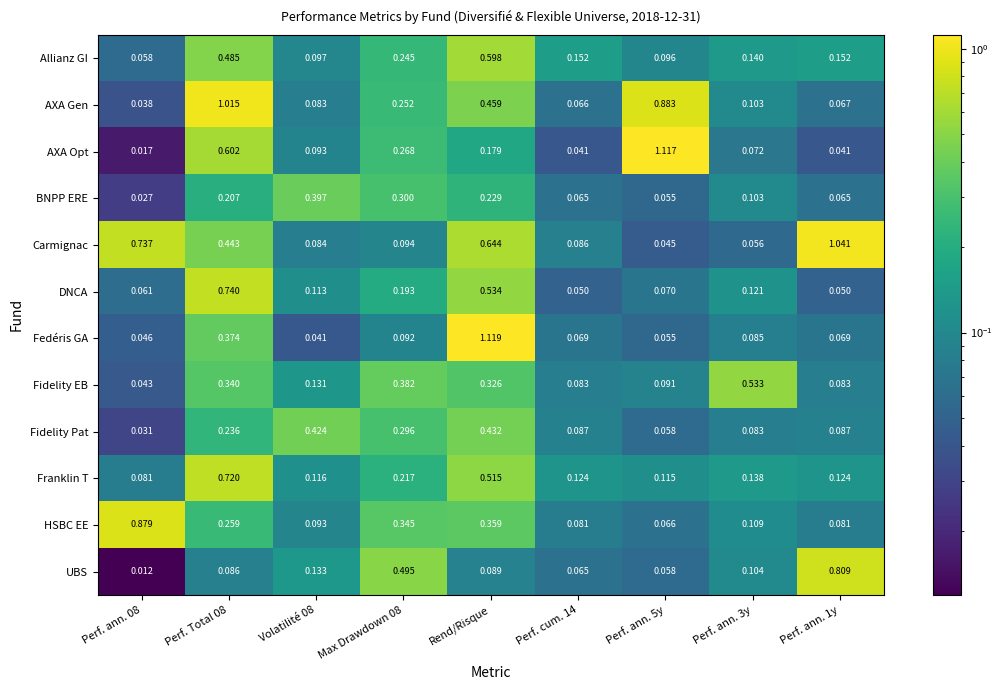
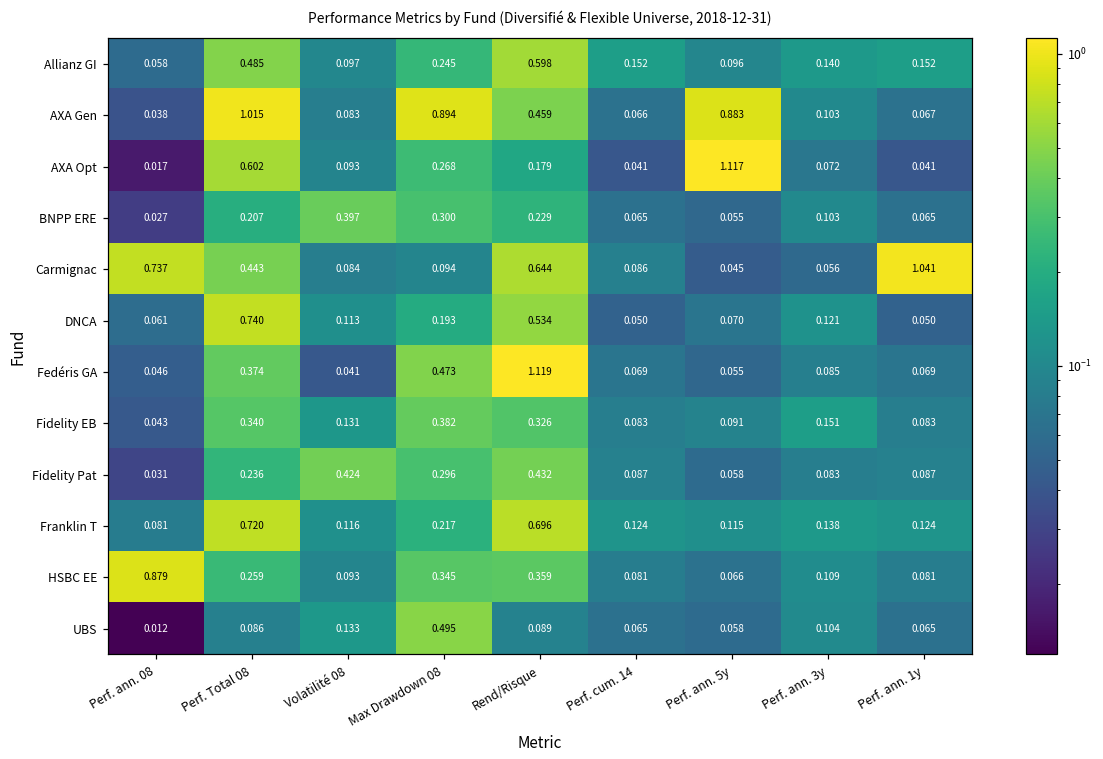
AXA Gen, Max Drawdown 08: 0.252 -> 0.894
Fedéris GA, Max Drawdown 08: 0.092 -> 0.473
Fidelity EB, Perf. ann. 3y: 0.533 -> 0.151
Franklin T, Rend/Risque: 0.515 -> 0.696
UBS, Perf. ann. 1y: 0.809 -> 0.065
